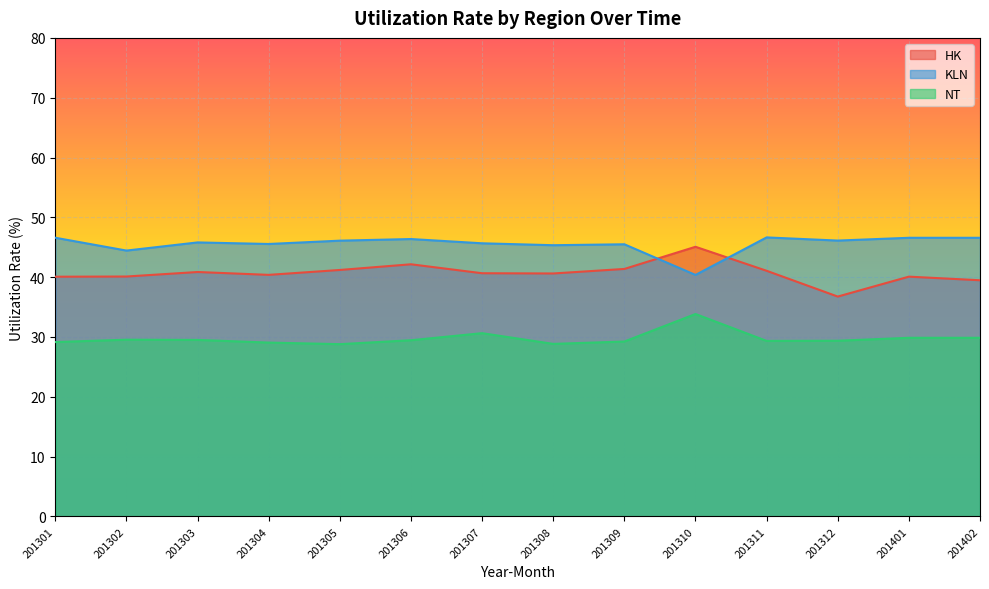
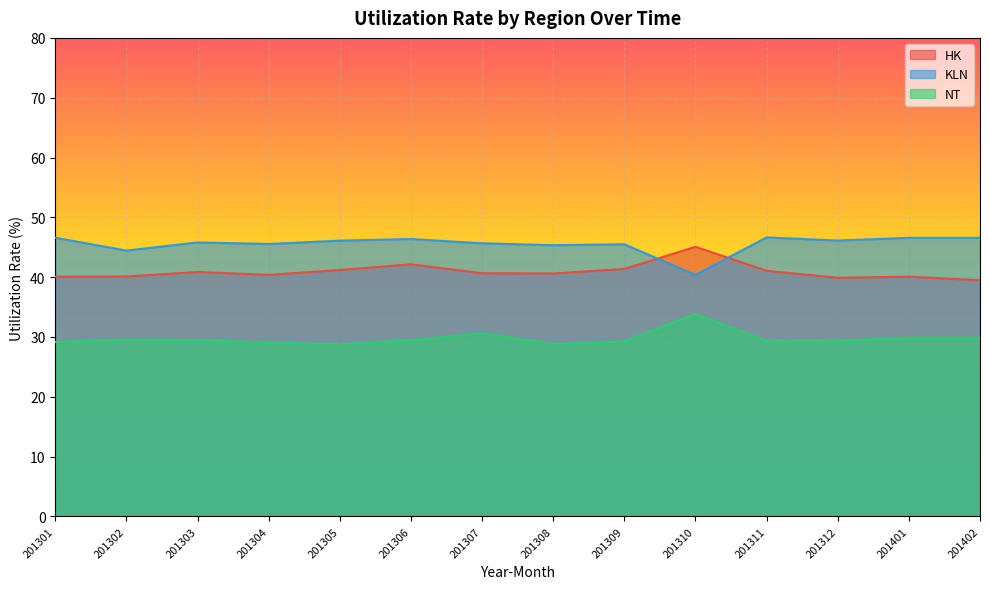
HK, 201312: 37 -> 40
